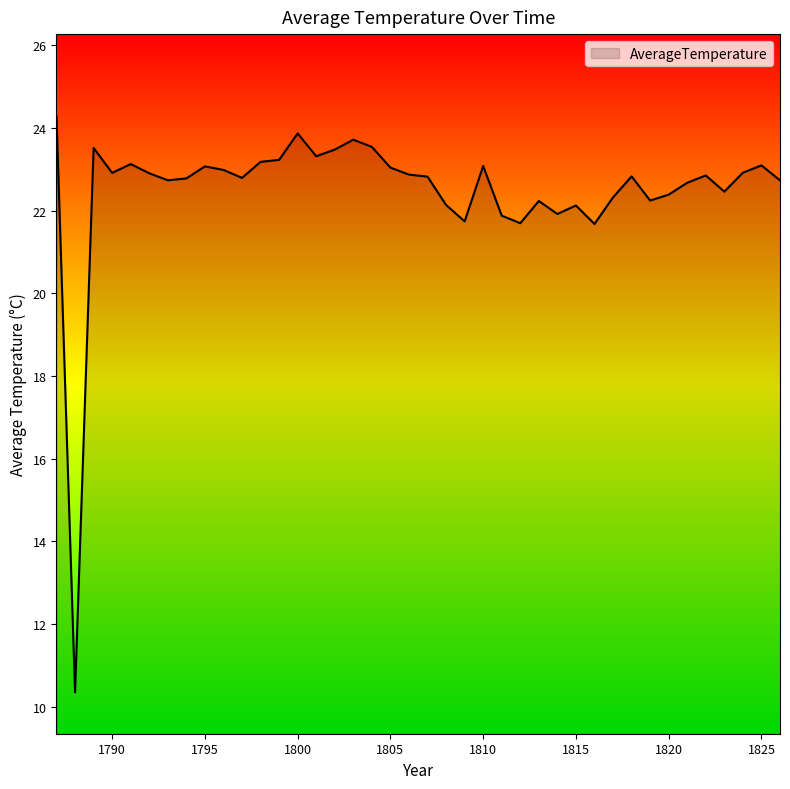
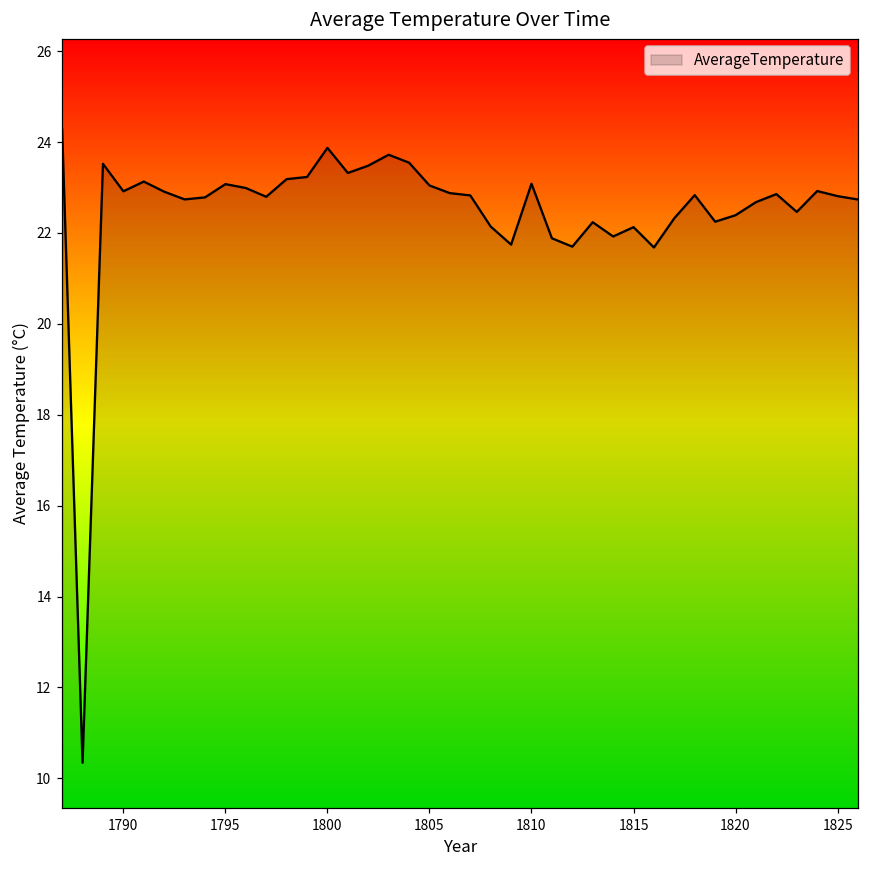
1825: 23.1 -> 22.8
